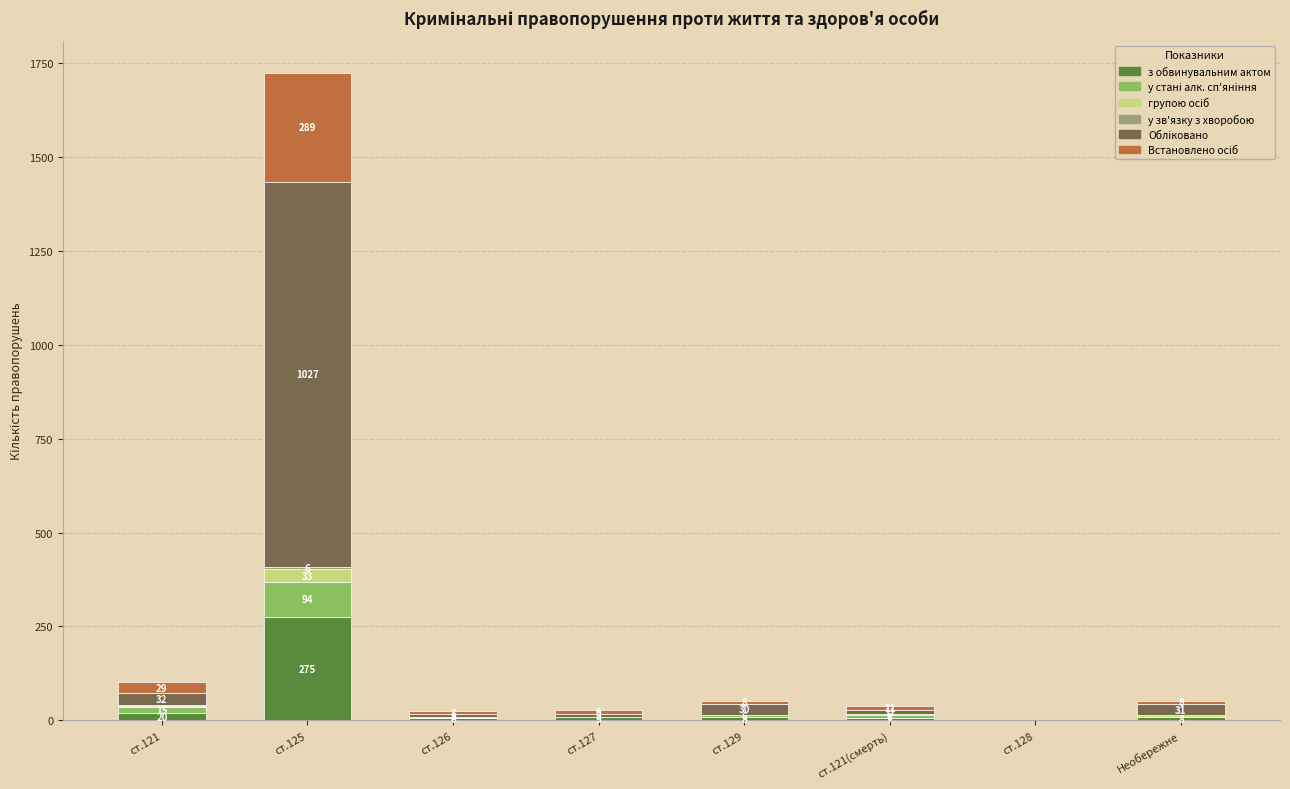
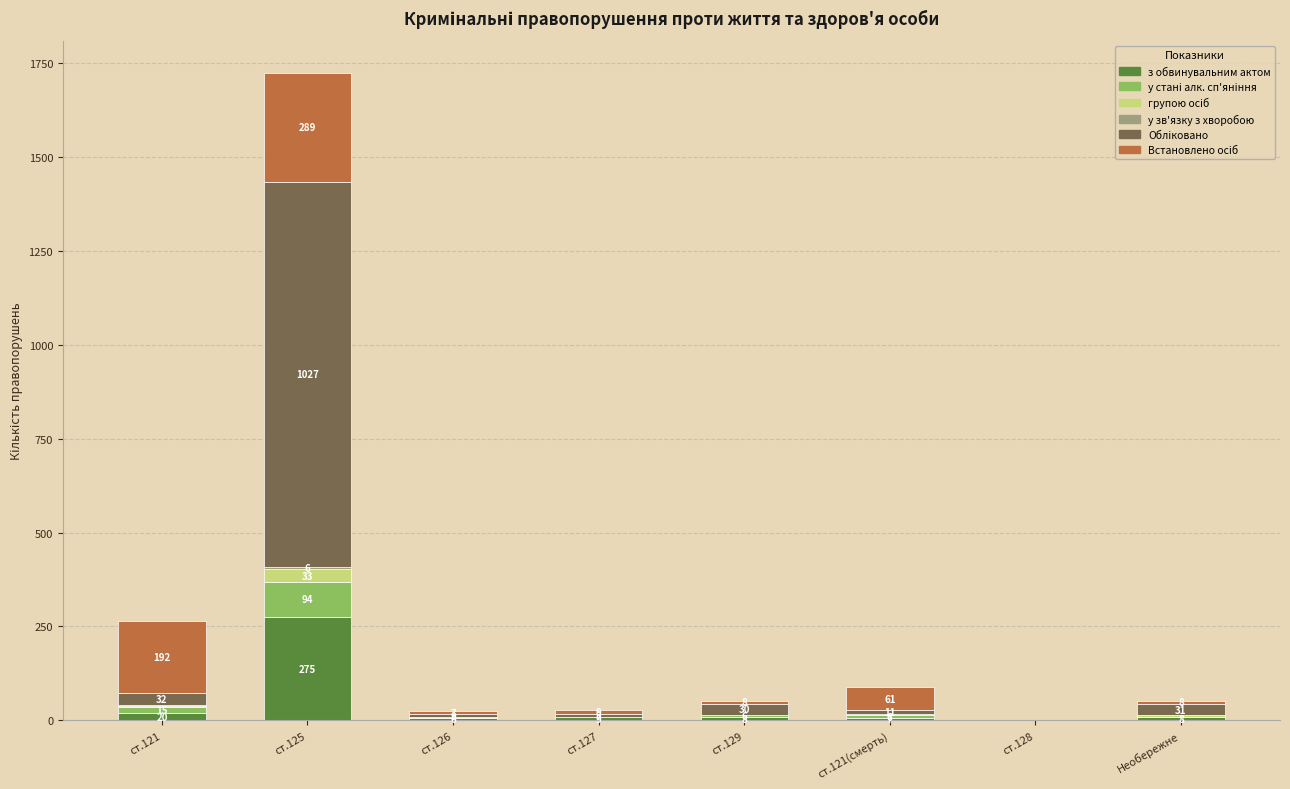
Встановлено осіб, ст.121: 29 -> 192
Встановлено осіб, ст.121(смерть): 11 -> 61
